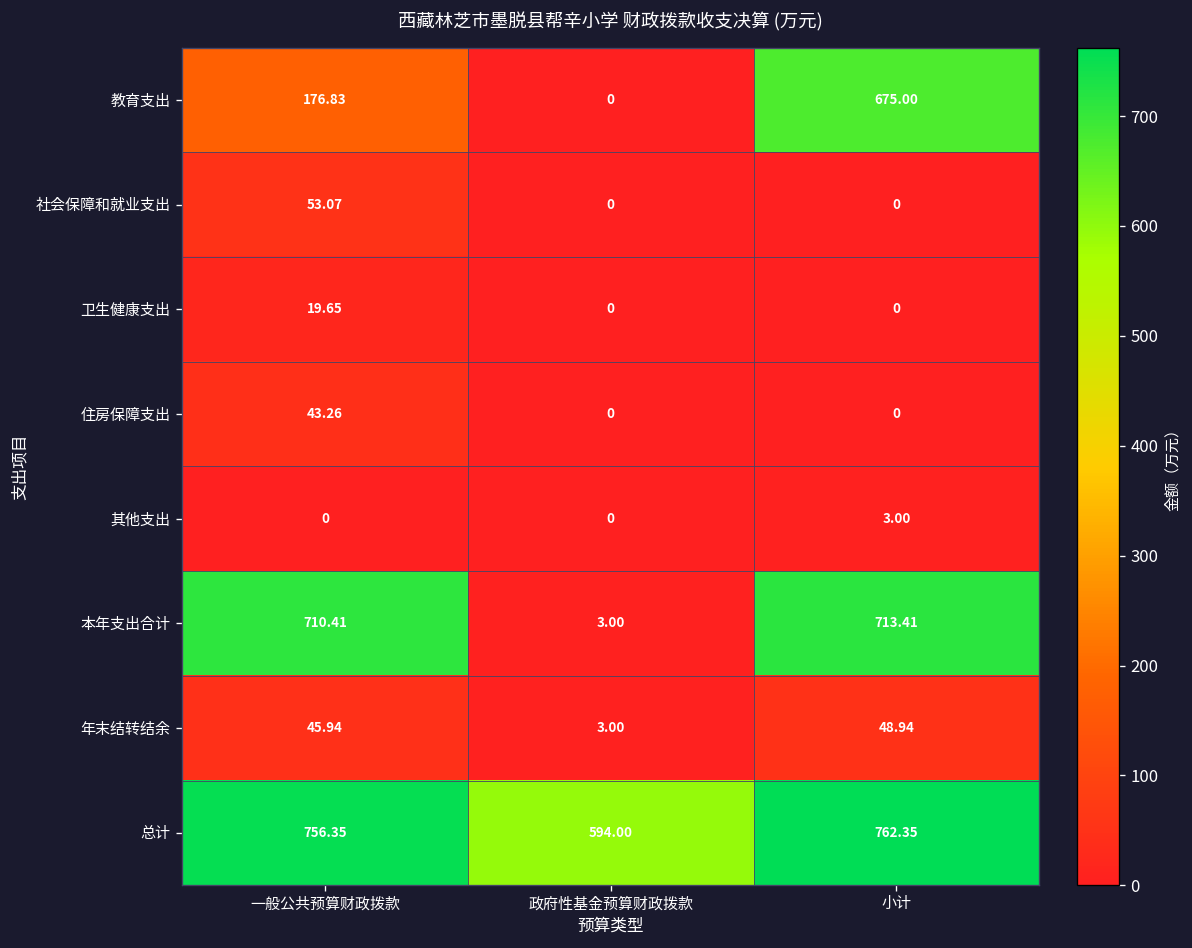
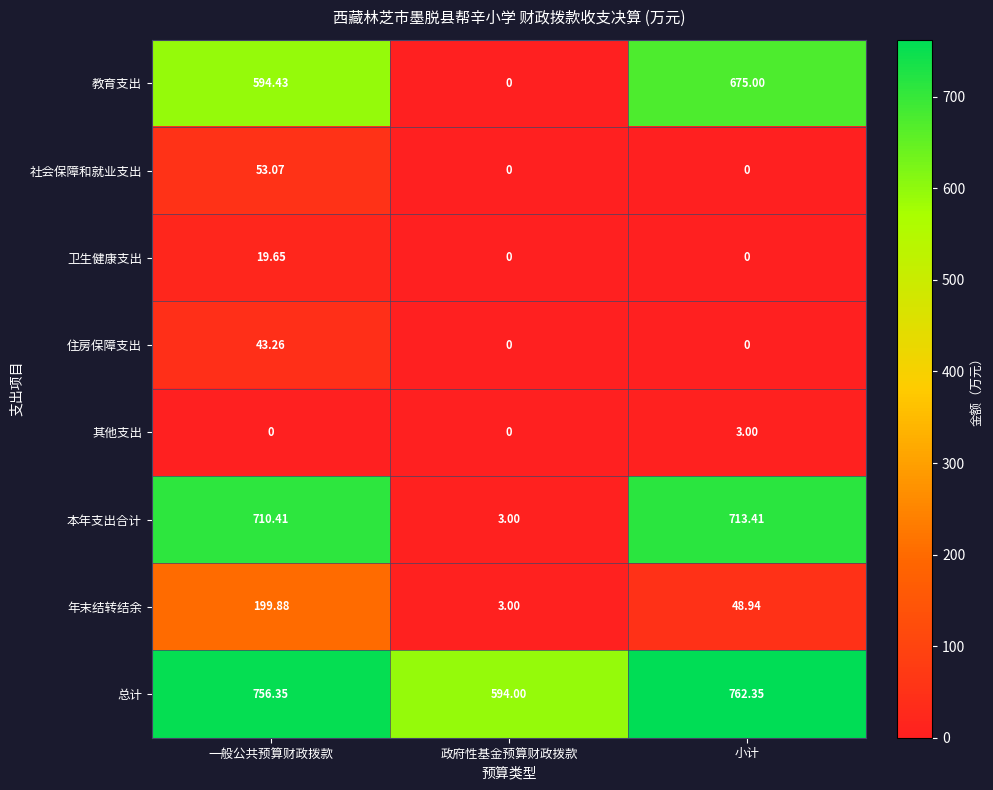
教育支出, 一般公共预算财政拨款: 176.83 -> 594.43
年末结转结余, 一般公共预算财政拨款: 45.94 -> 199.88
